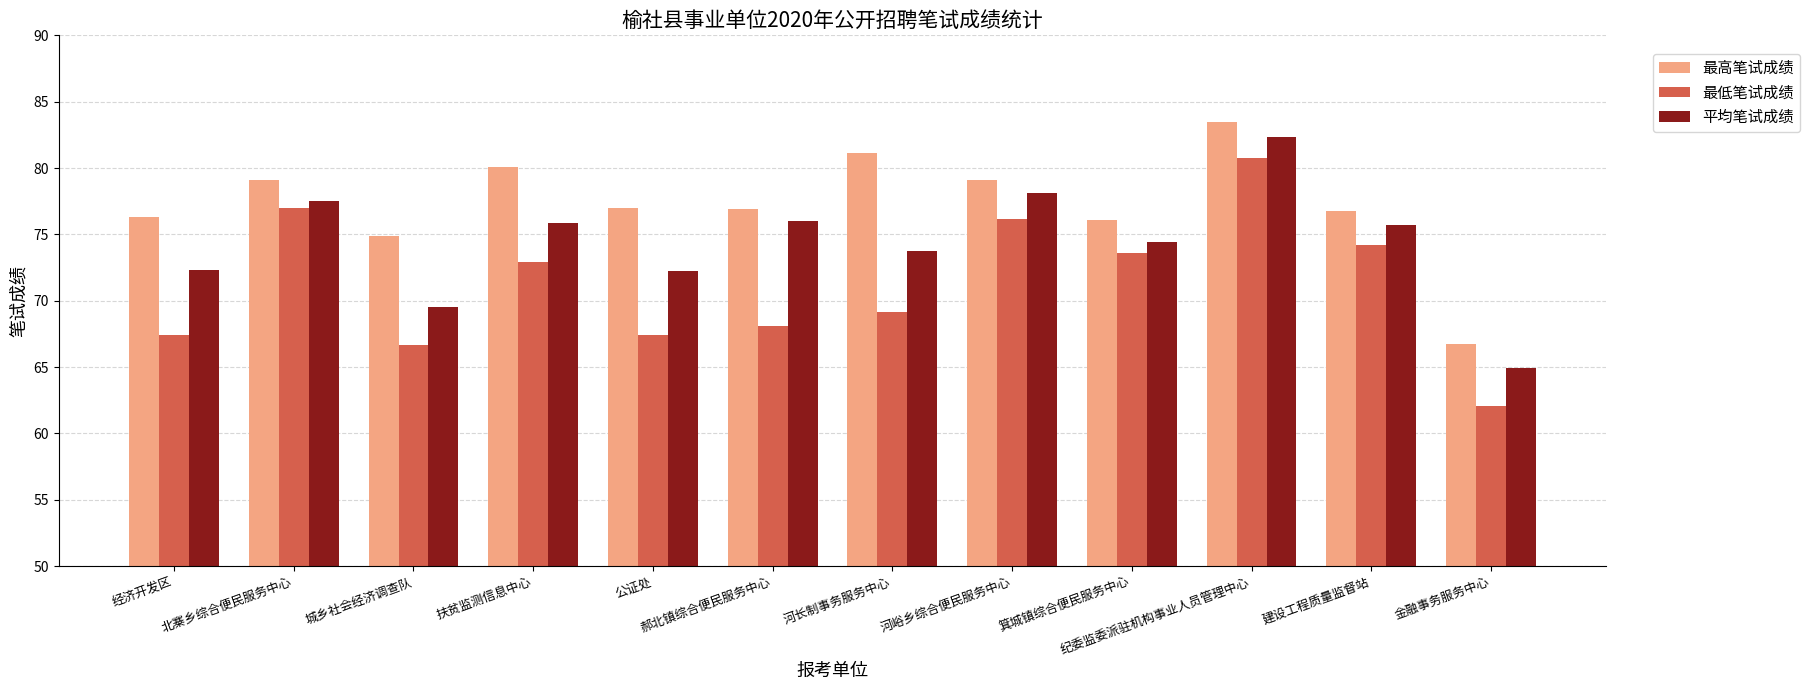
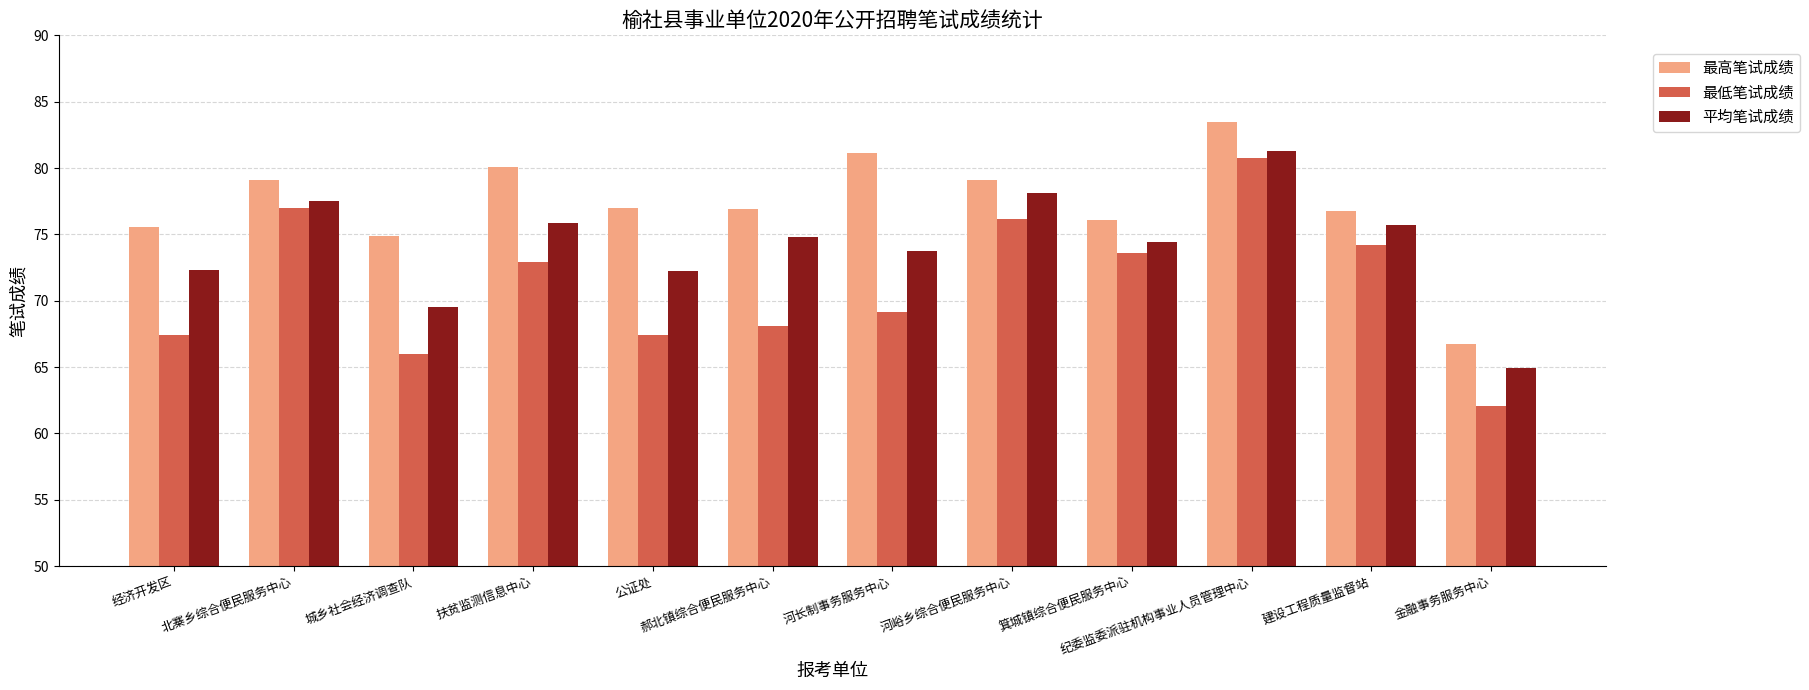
最高笔试成绩, 经济开发区: 76.3 -> 75.5
最低笔试成绩, 城乡社会经济调查队: 66.6 -> 66.0
平均笔试成绩, 郝北镇综合便民服务中心: 76.0 -> 74.8
平均笔试成绩, 纪委监委派驻机构事业人员管理中心: 82.4 -> 81.3
